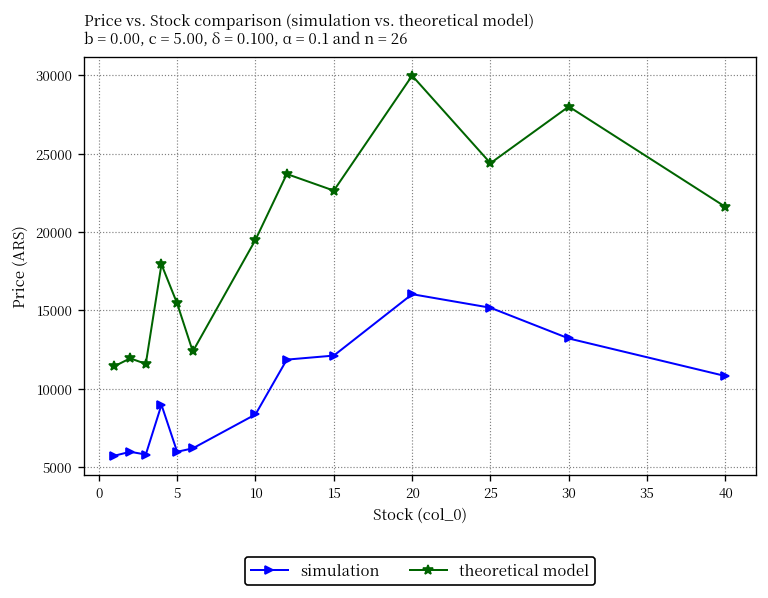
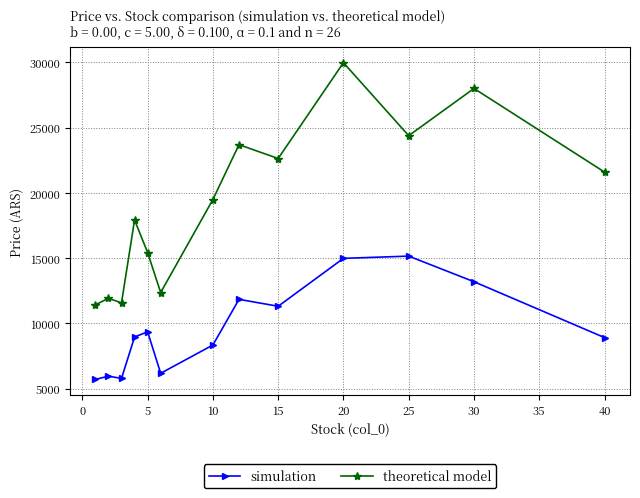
simulation, 5: 6000 -> 9400
simulation, 15: 12100 -> 11300
simulation, 20: 16000 -> 15000
simulation, 40: 10800 -> 8900
